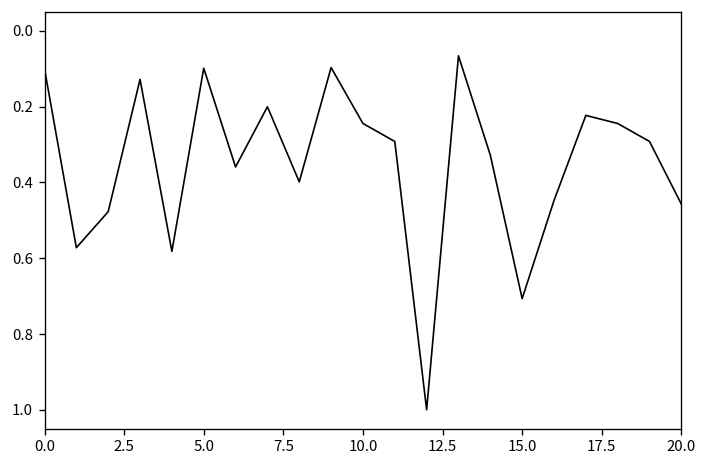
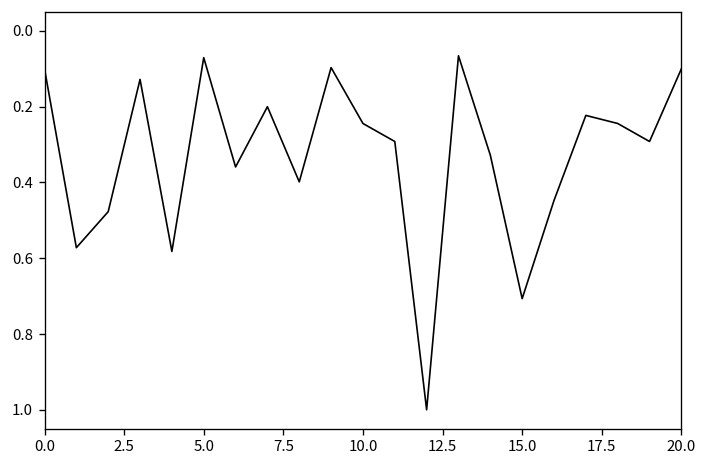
5.0: 0.10 -> 0.07
20.0: 0.46 -> 0.10
